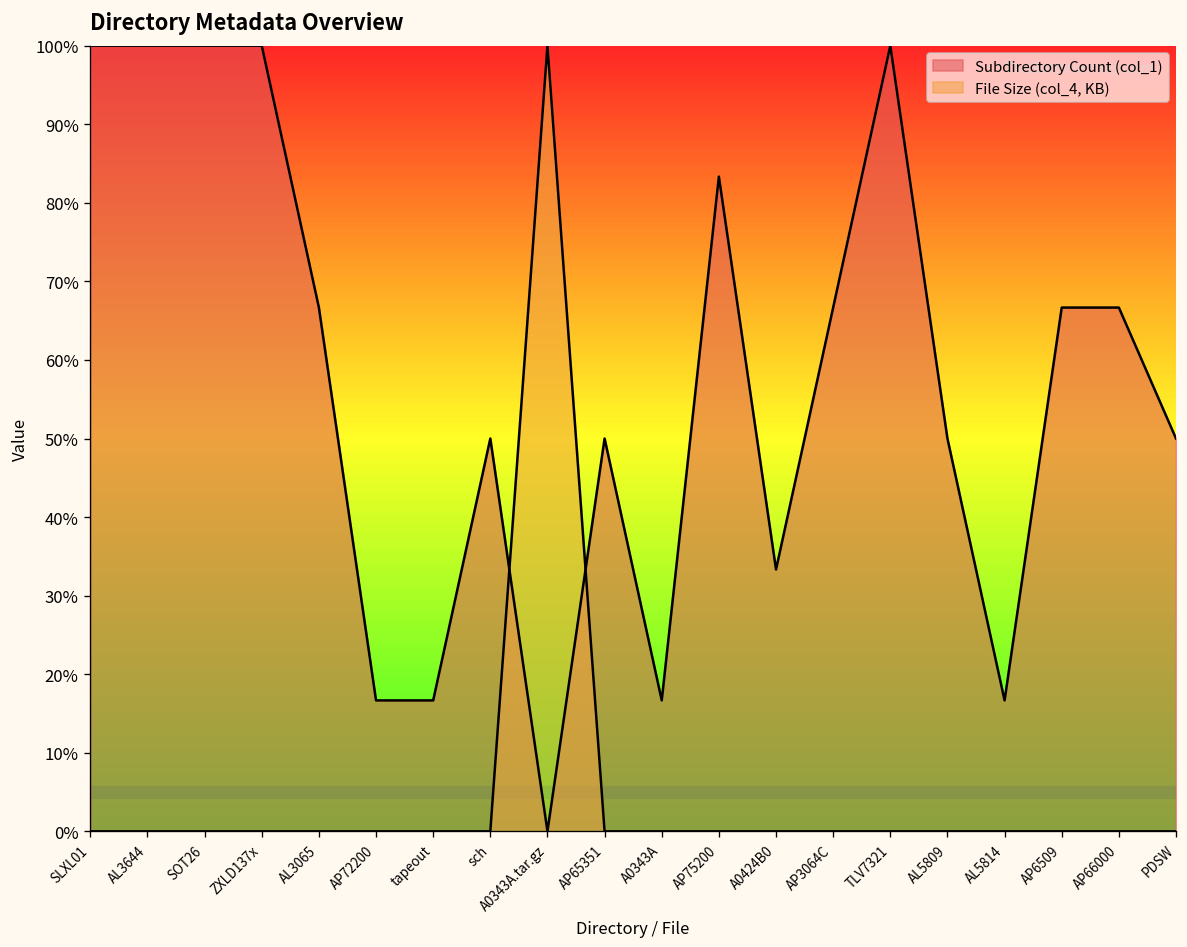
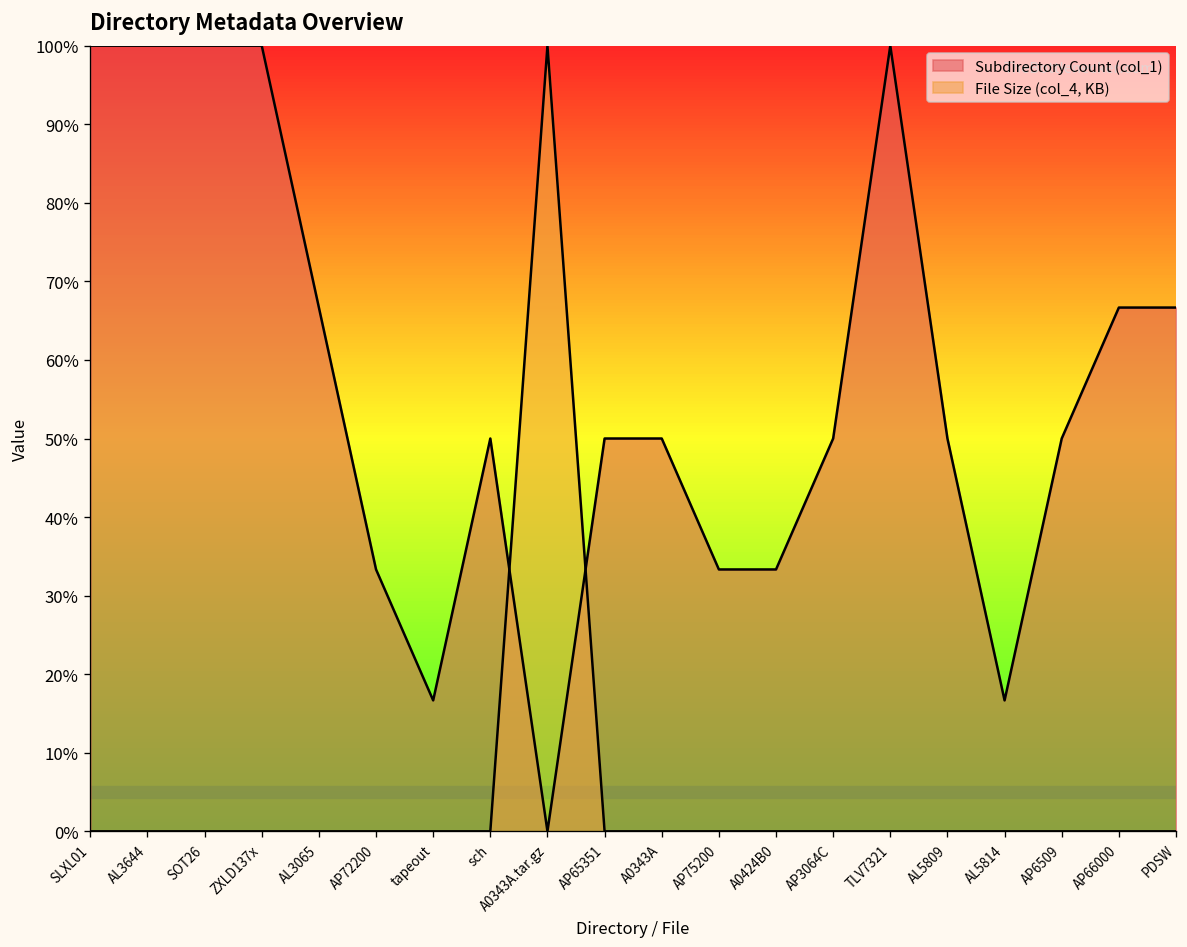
Subdirectory Count (col_1), AP72200: 17% -> 33%
Subdirectory Count (col_1), A0343A: 17% -> 50%
Subdirectory Count (col_1), AP75200: 83% -> 33%
Subdirectory Count (col_1), AP3064C: 67% -> 50%
Subdirectory Count (col_1), AP6509: 67% -> 50%
Subdirectory Count (col_1), PDSW: 50% -> 67%
